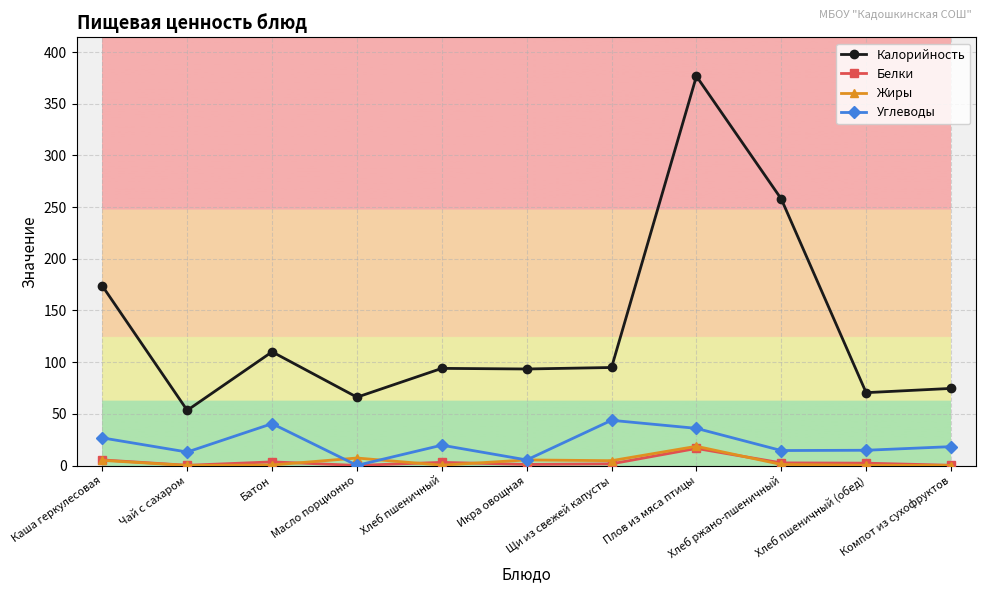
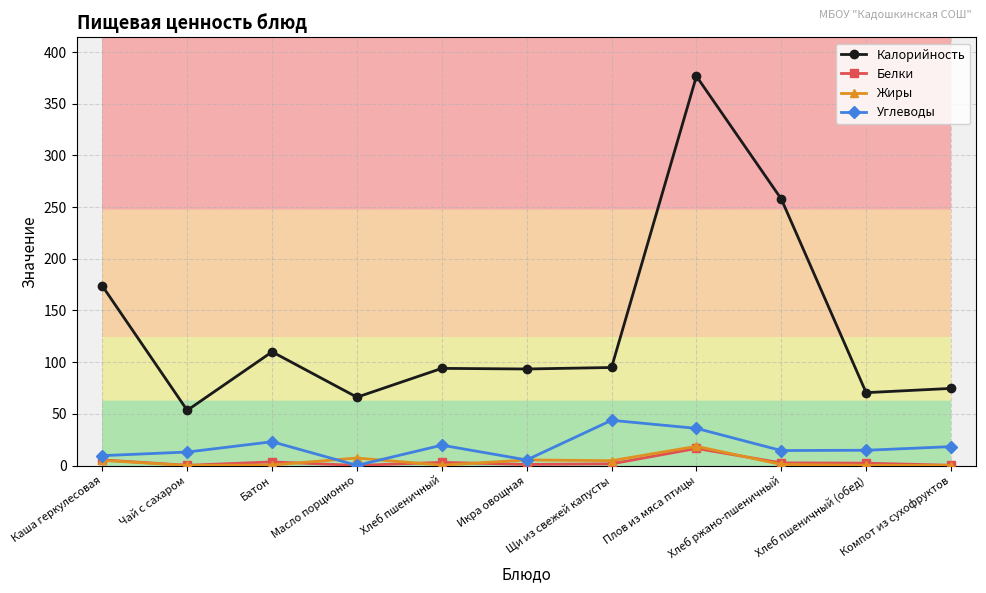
Углеводы, Каша геркулесовая: 27 -> 10
Углеводы, Батон: 41 -> 23
